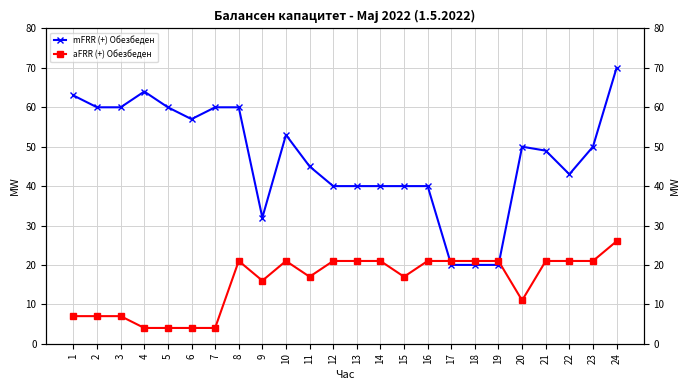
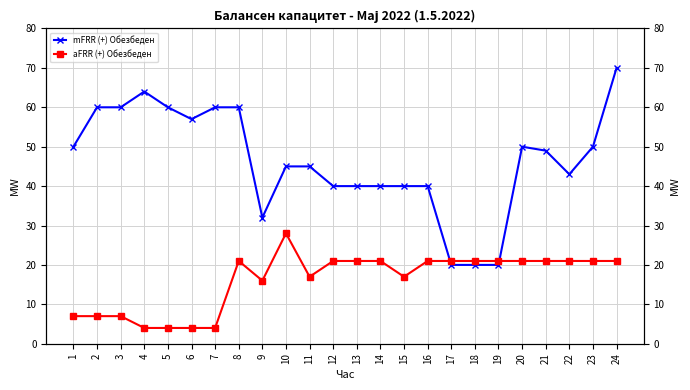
mFRR (+) Обезбеден, 1: 63 -> 50
mFRR (+) Обезбеден, 10: 53 -> 45
aFRR (+) Обезбеден, 10: 21 -> 28
aFRR (+) Обезбеден, 20: 11 -> 21
aFRR (+) Обезбеден, 24: 26 -> 21
